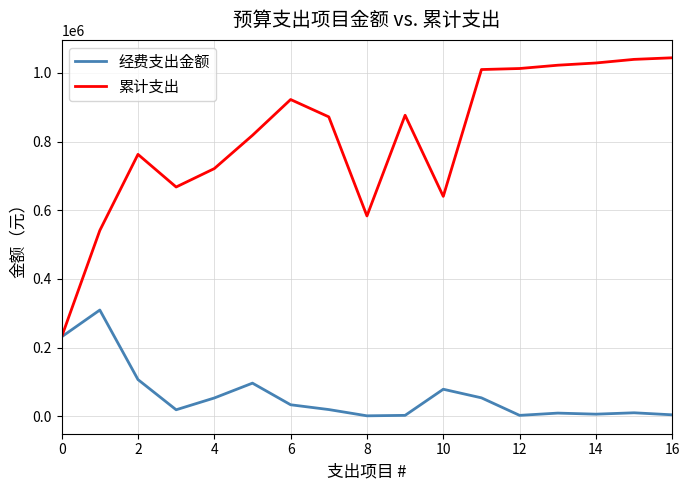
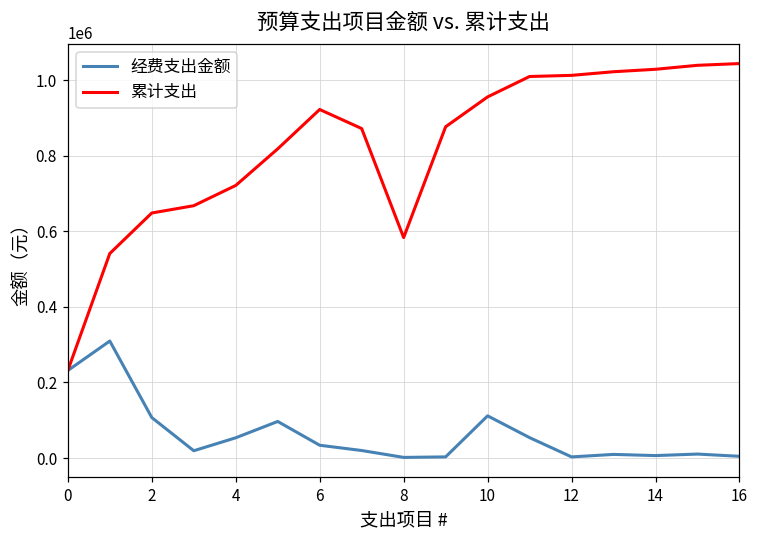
累计支出, 2: 760000 -> 650000
经费支出金额, 10: 80000 -> 110000
累计支出, 10: 640000 -> 960000
